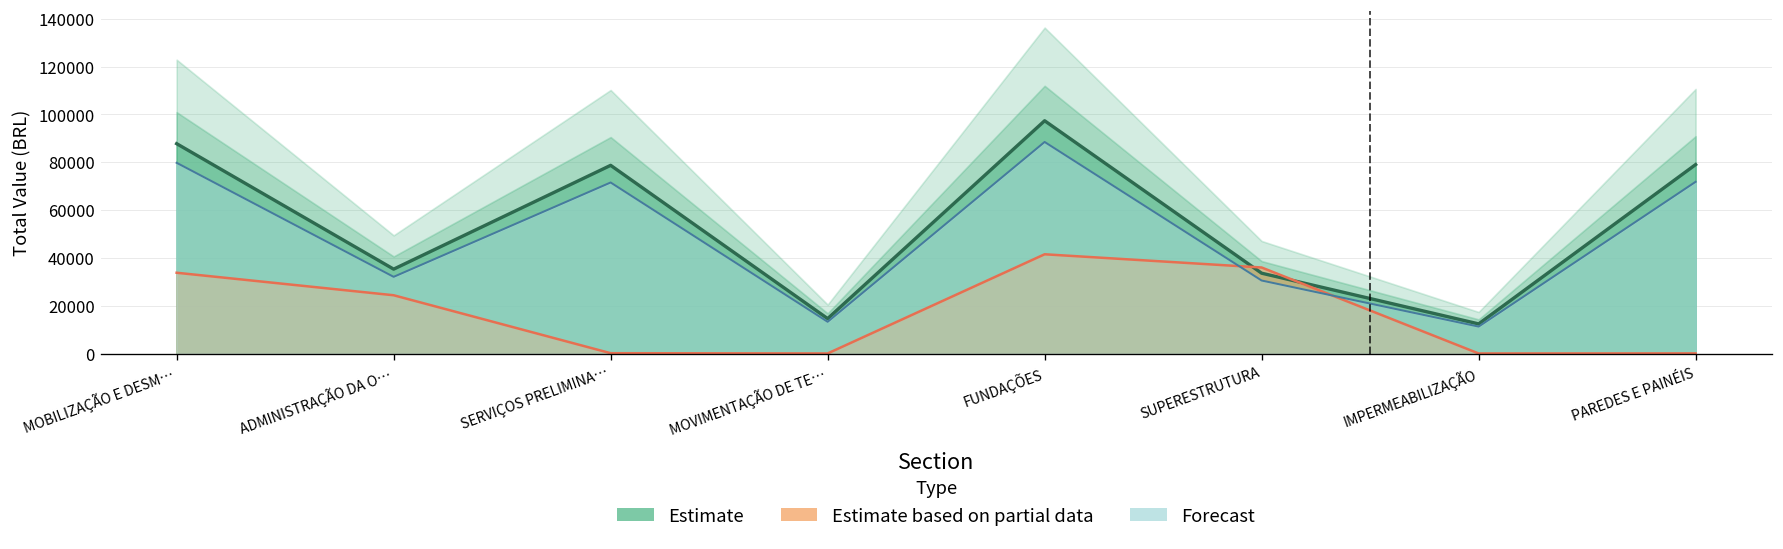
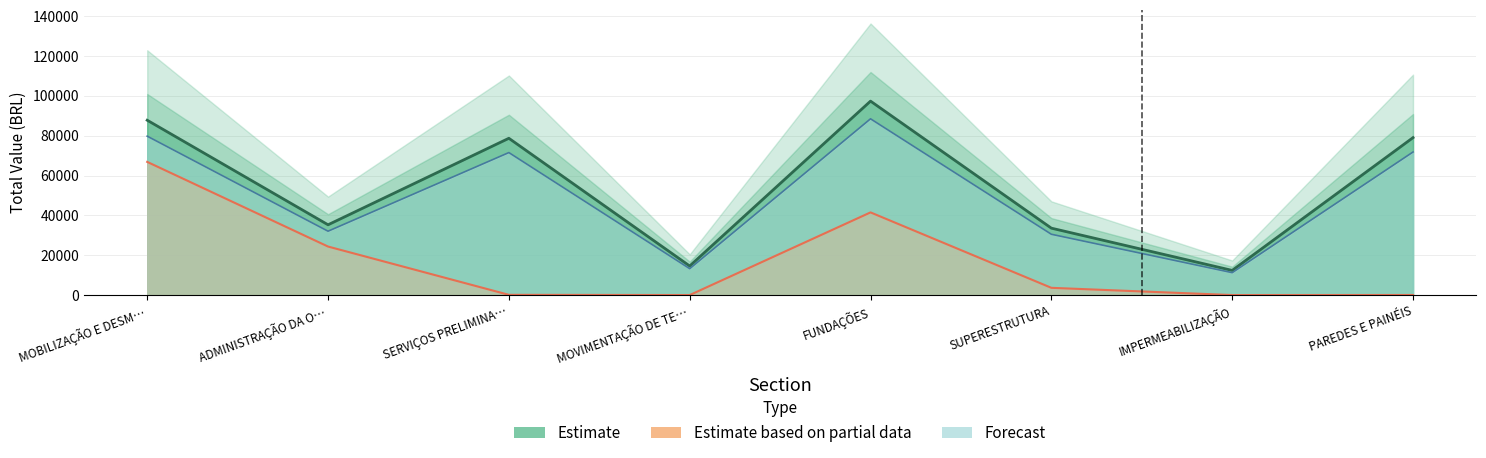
Estimate based on partial data, MOBILIZAÇÃO E DESM…: 34000 -> 67000
Estimate based on partial data, SUPERESTRUTURA: 36000 -> 4000
